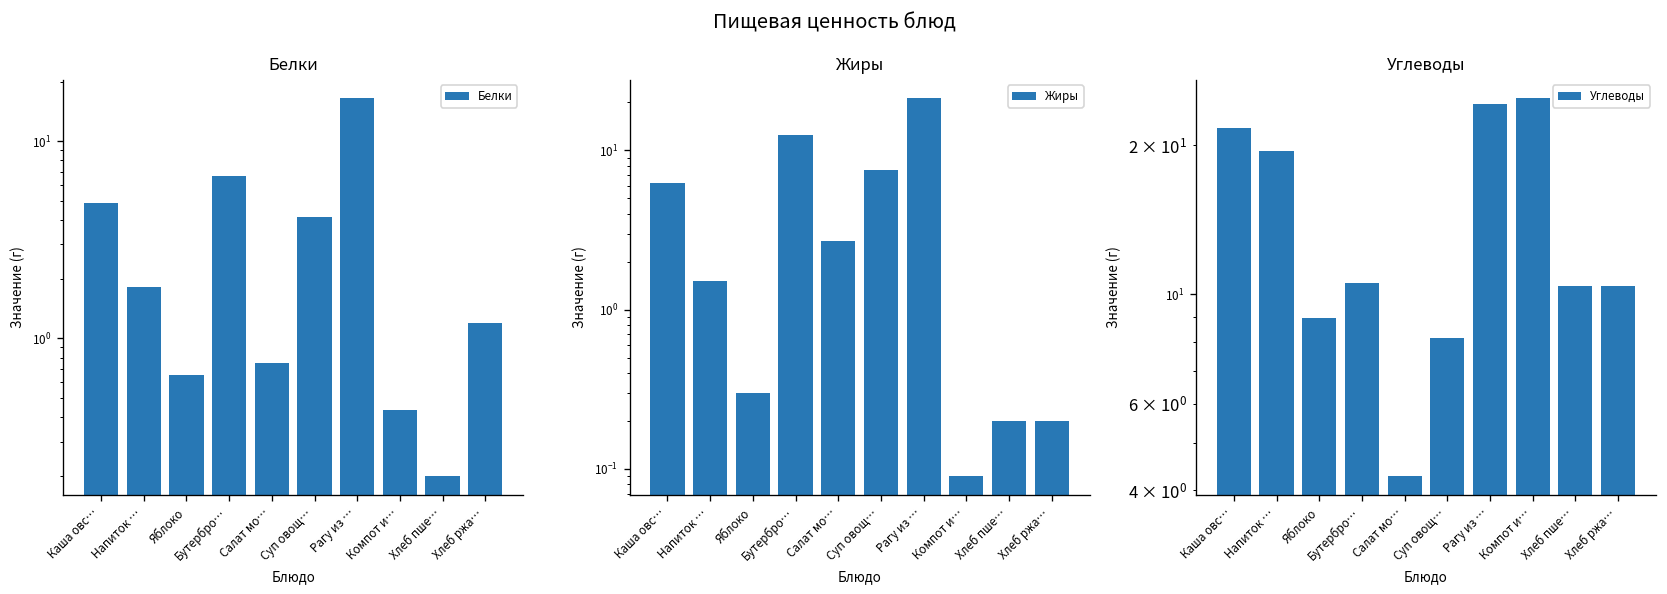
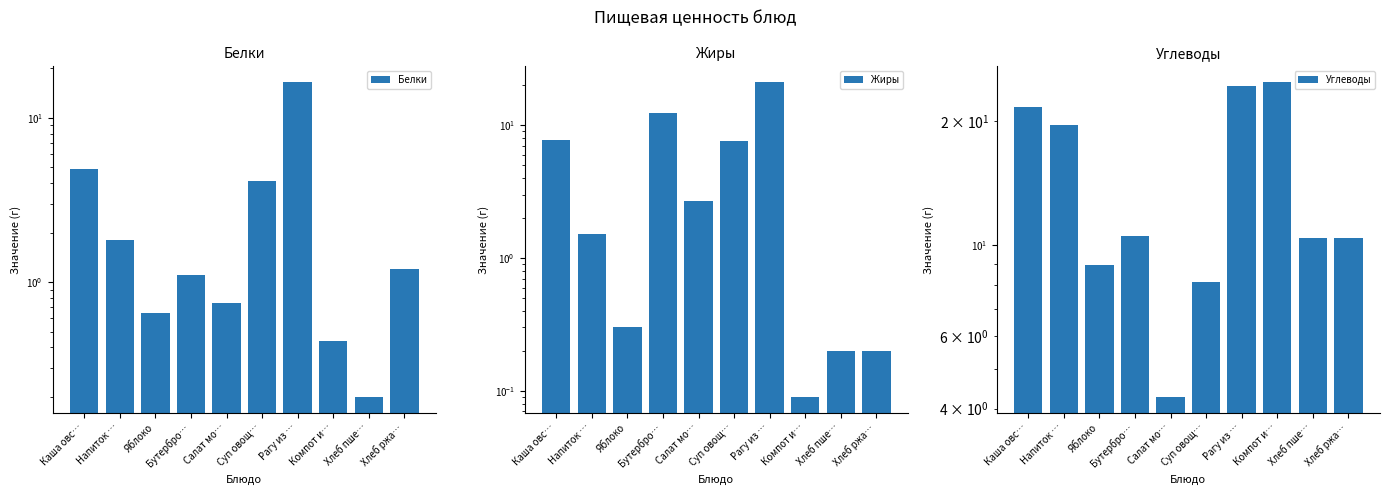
Белки, Бутербро…: 6.7 -> 1.1
Жиры, Каша овс…: 6 -> 8
